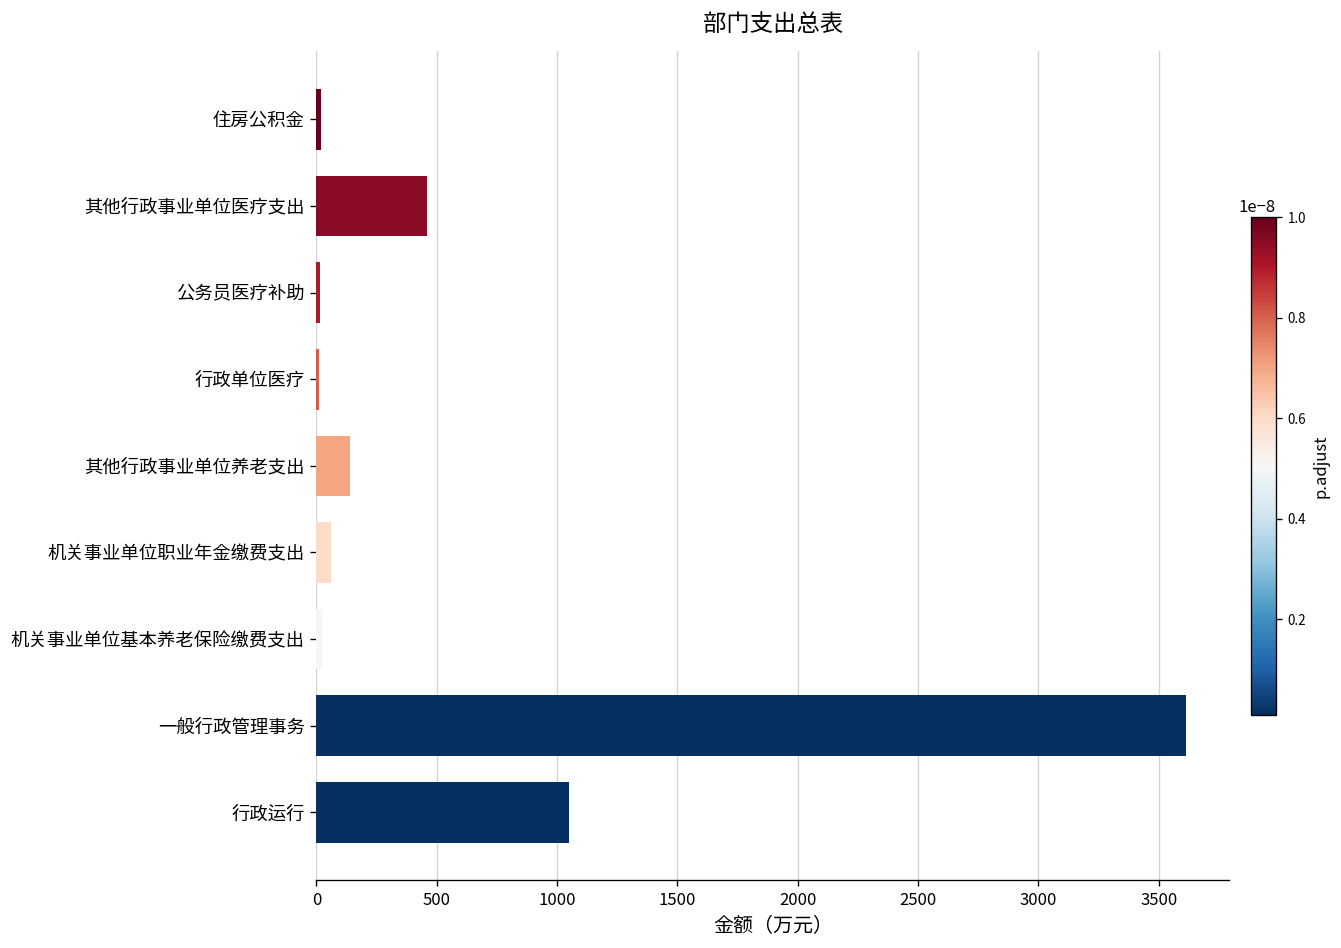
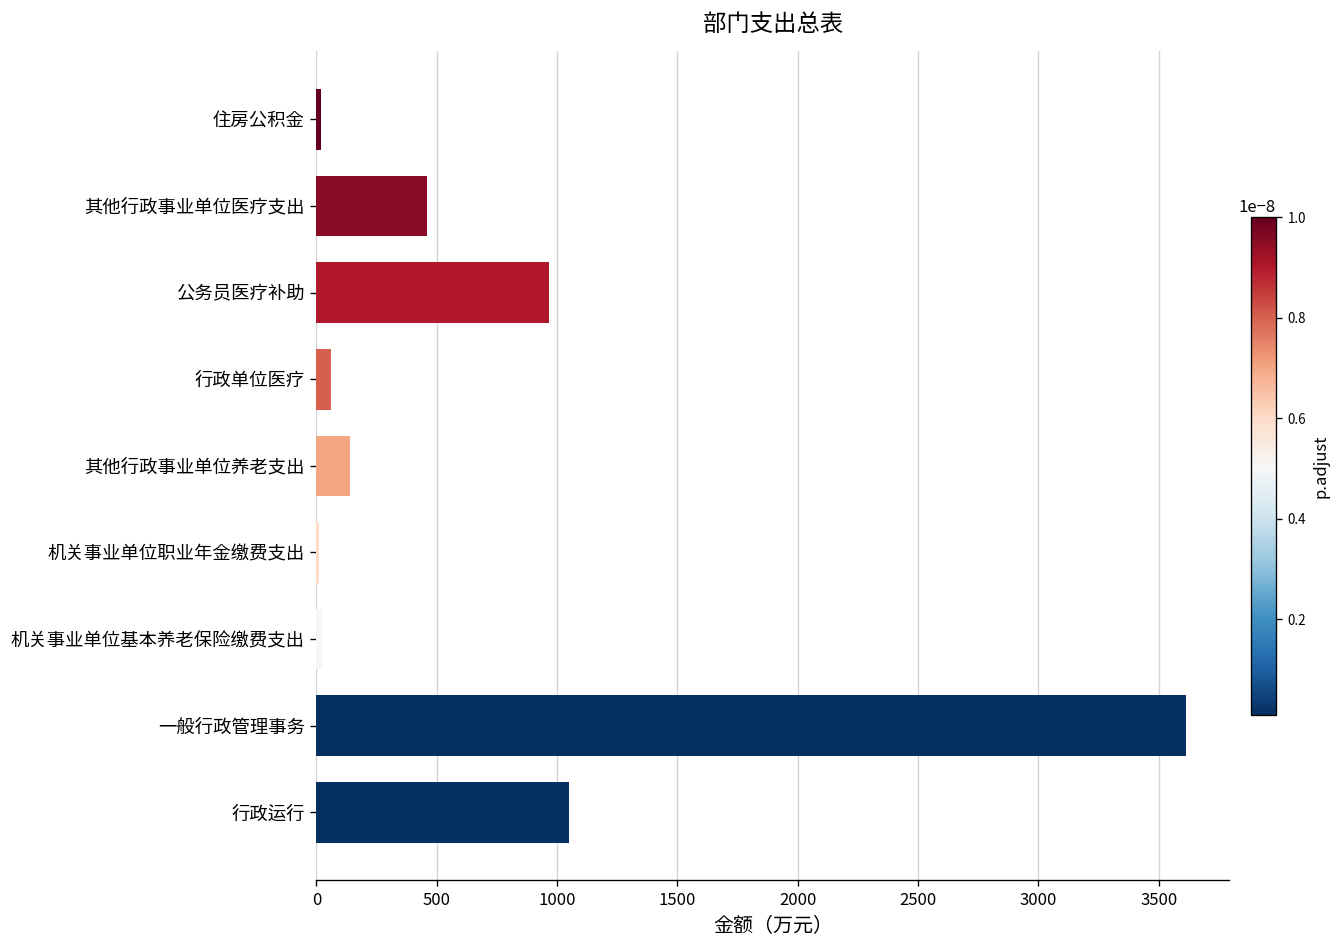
公务员医疗补助: 10 -> 970
行政单位医疗: 10 -> 60
机关事业单位职业年金缴费支出: 60 -> 10
